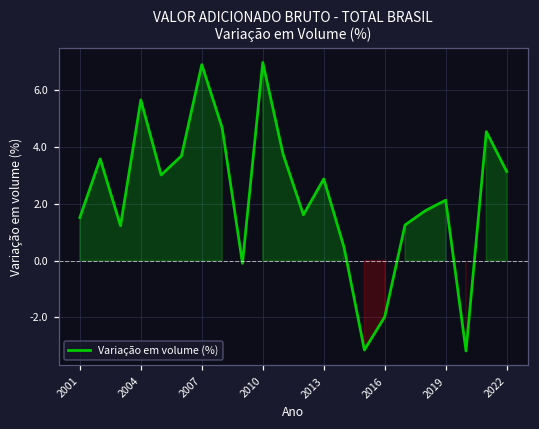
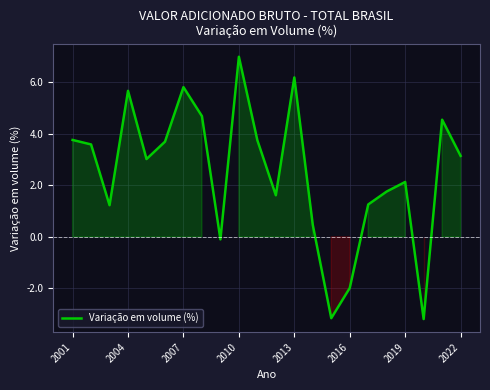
2001: 1.5 -> 3.8
2007: 6.9 -> 5.8
2013: 2.9 -> 6.2
